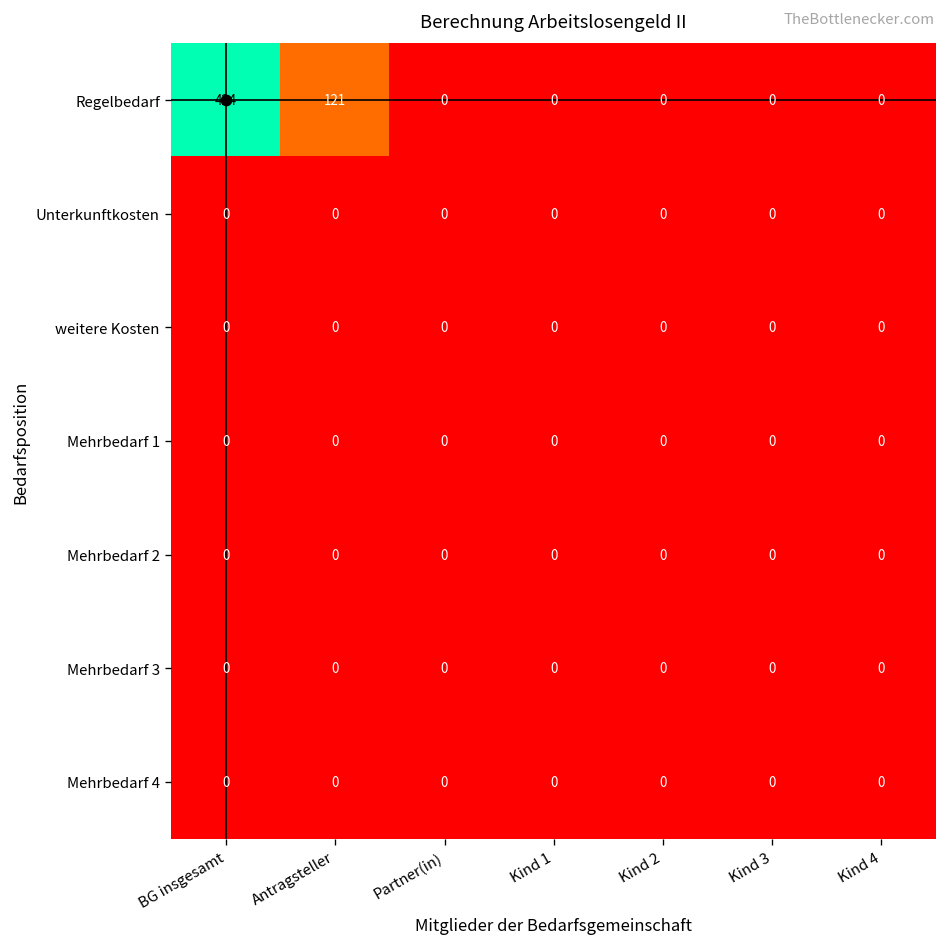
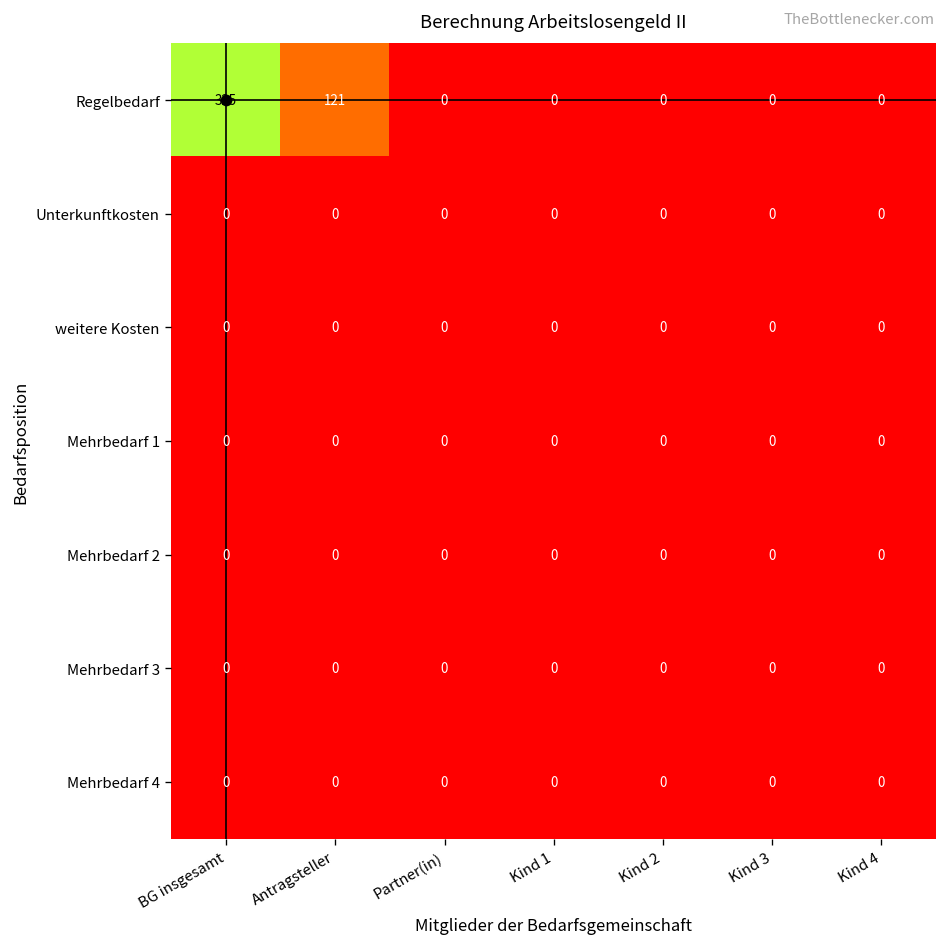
Regelbedarf, BG insgesamt: 424 -> 325
